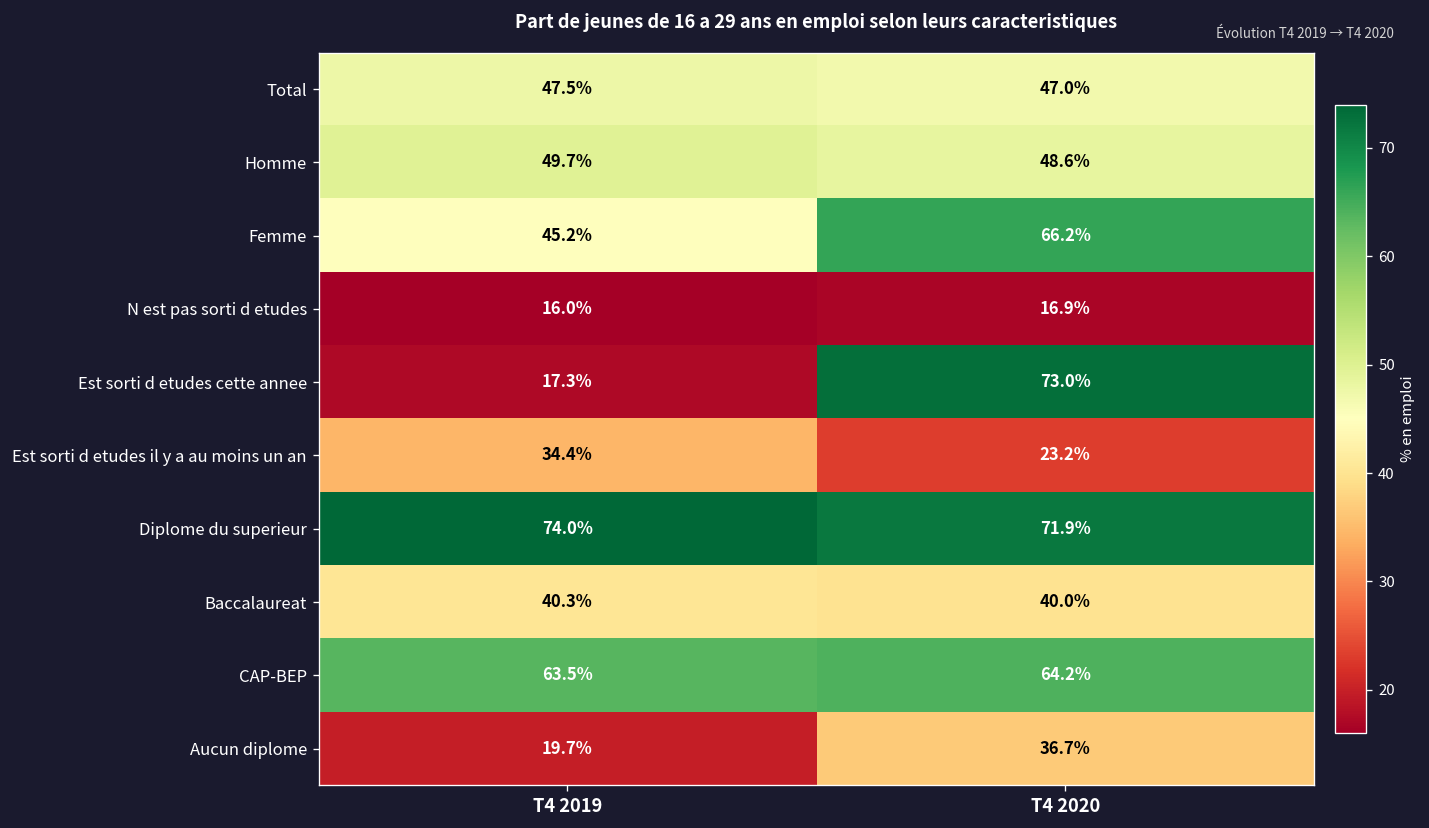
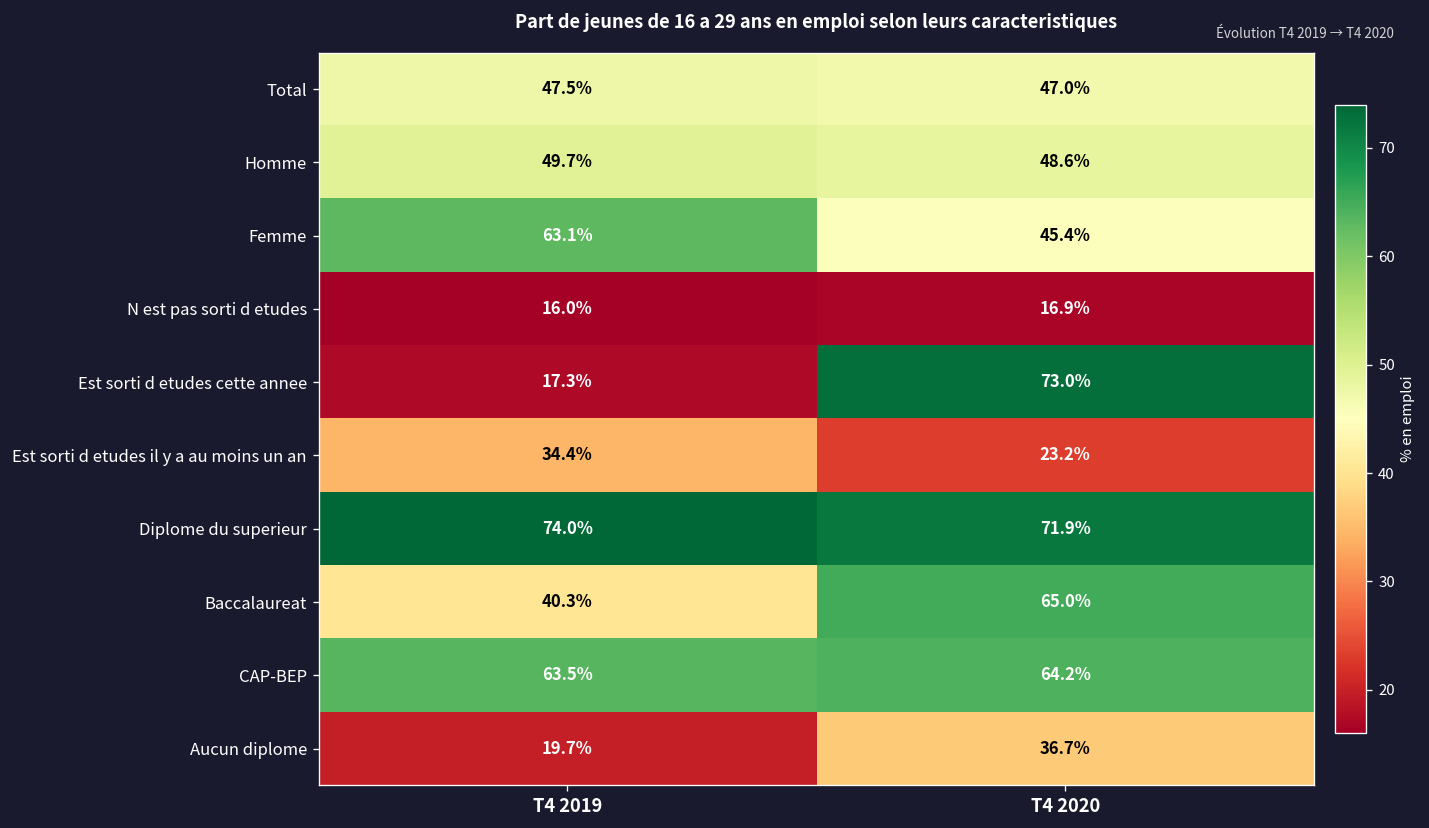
Femme, T4 2019: 45.2% -> 63.1%
Femme, T4 2020: 66.2% -> 45.4%
Baccalaureat, T4 2020: 40.0% -> 65.0%
